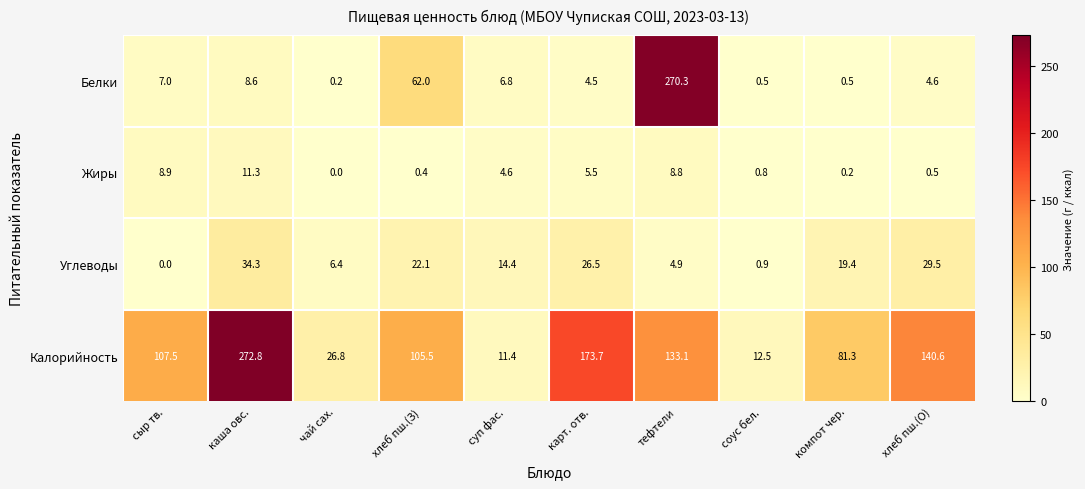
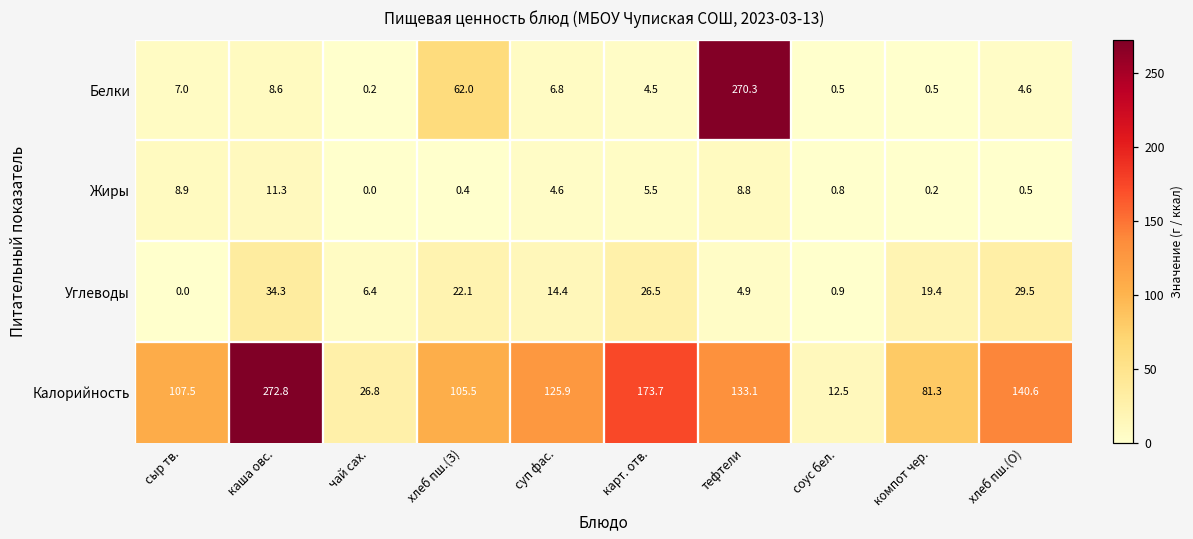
Калорийность, суп фас.: 11.4 -> 125.9
